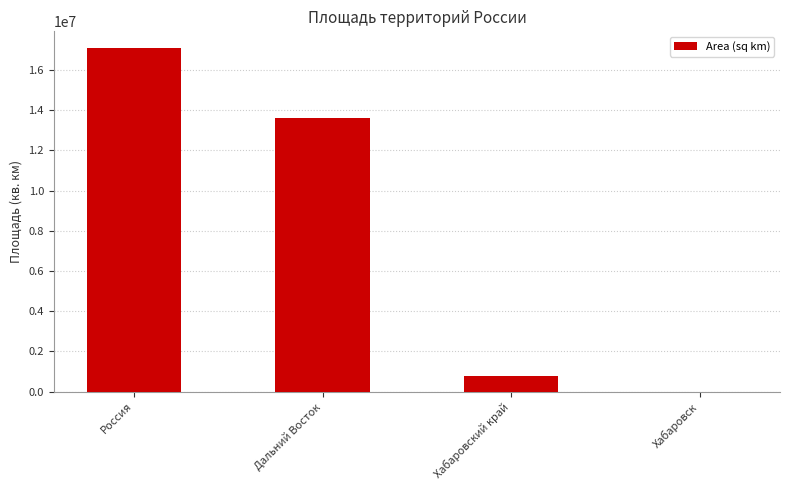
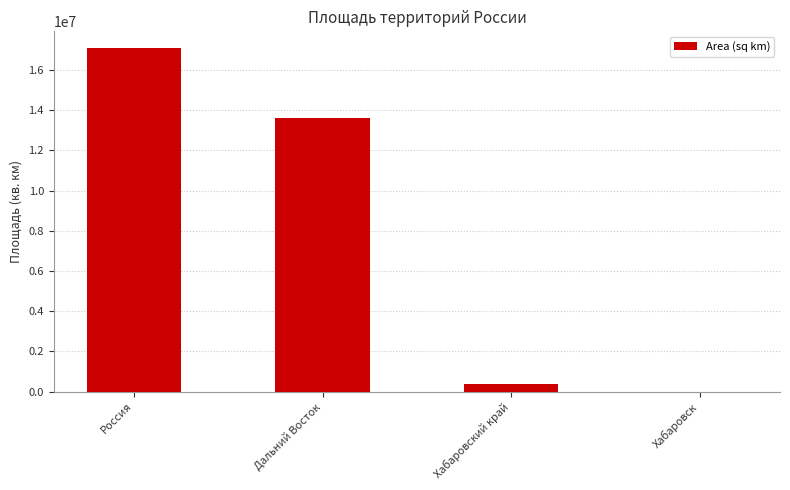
Хабаровский край: 800000 -> 400000
